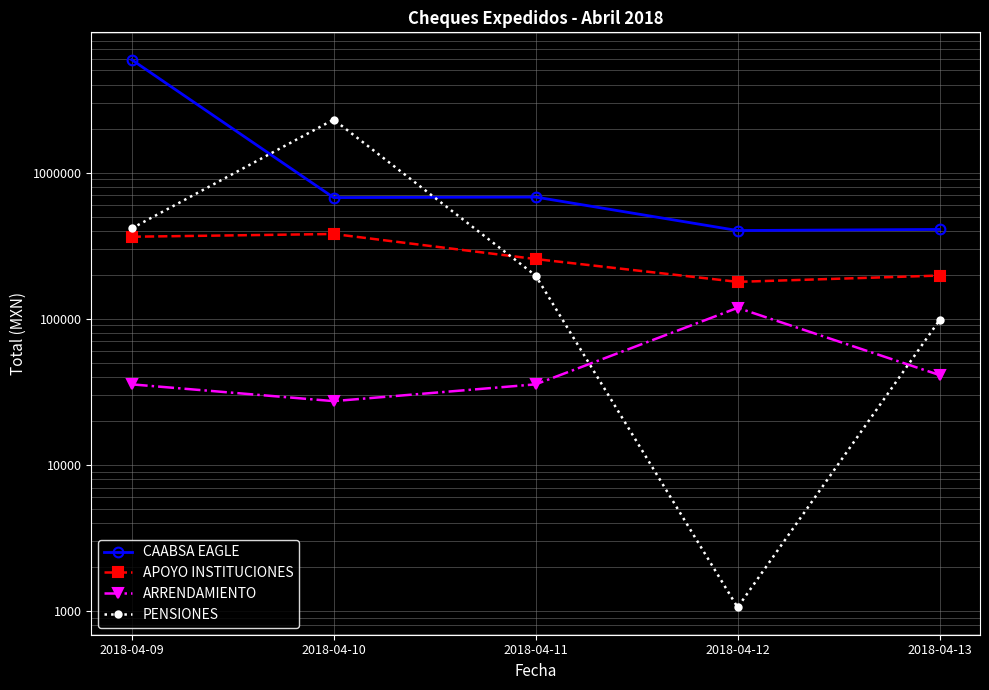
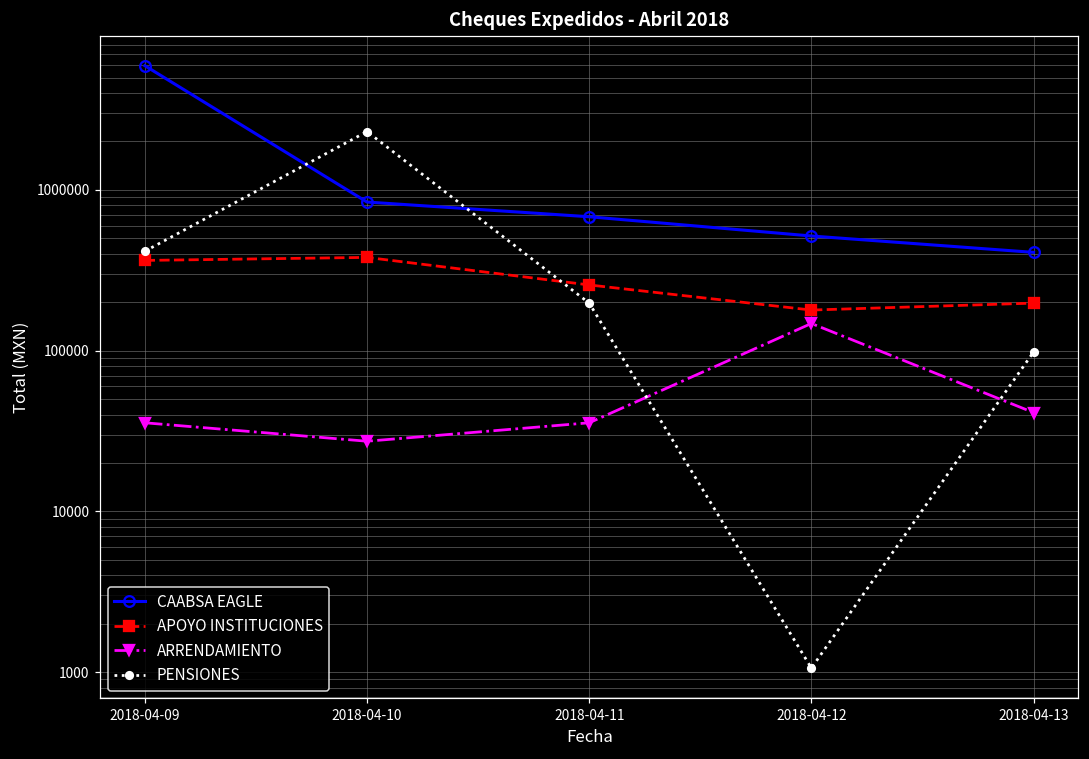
CAABSA EAGLE, 2018-04-10: 700000 -> 800000
CAABSA EAGLE, 2018-04-12: 400000 -> 520000
ARRENDAMIENTO, 2018-04-12: 120000 -> 150000
